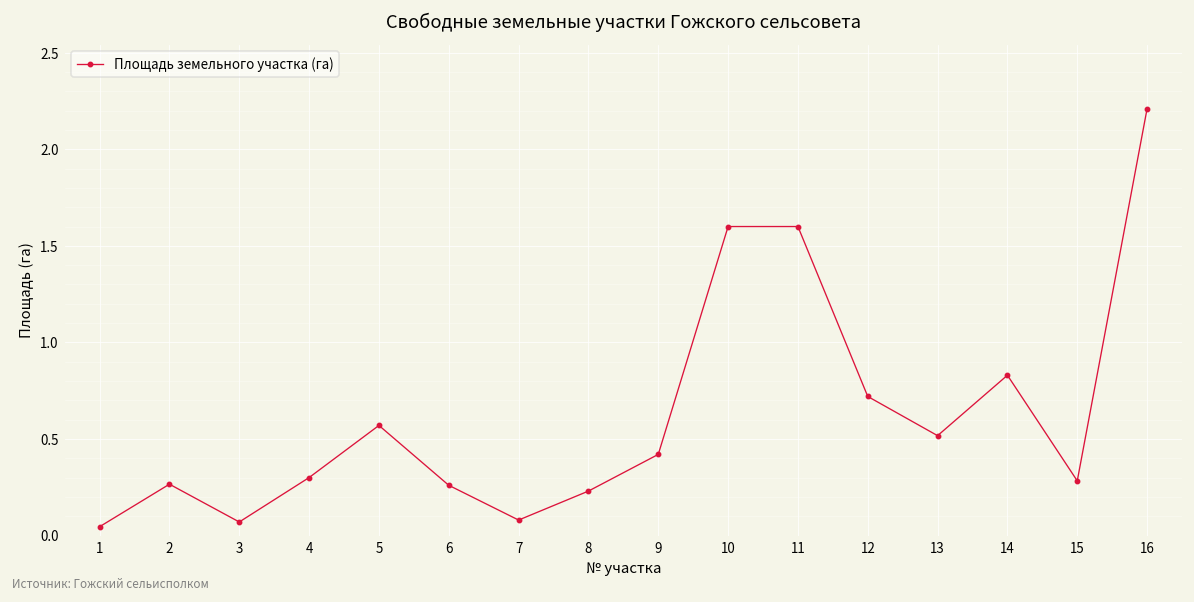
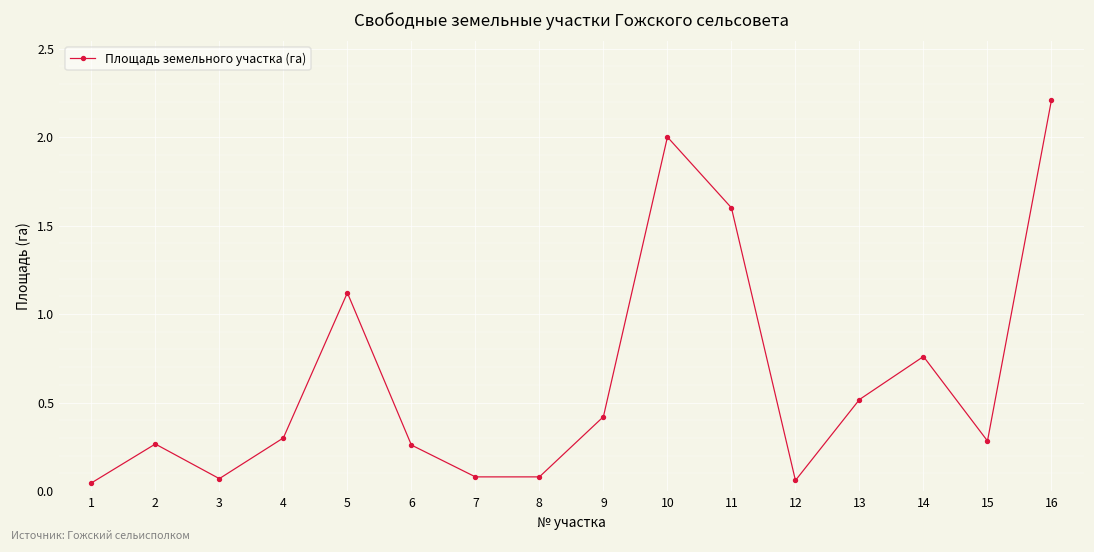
5: 0.57 -> 1.12
8: 0.23 -> 0.08
10: 1.6 -> 2.0
12: 0.72 -> 0.06
14: 0.83 -> 0.76
